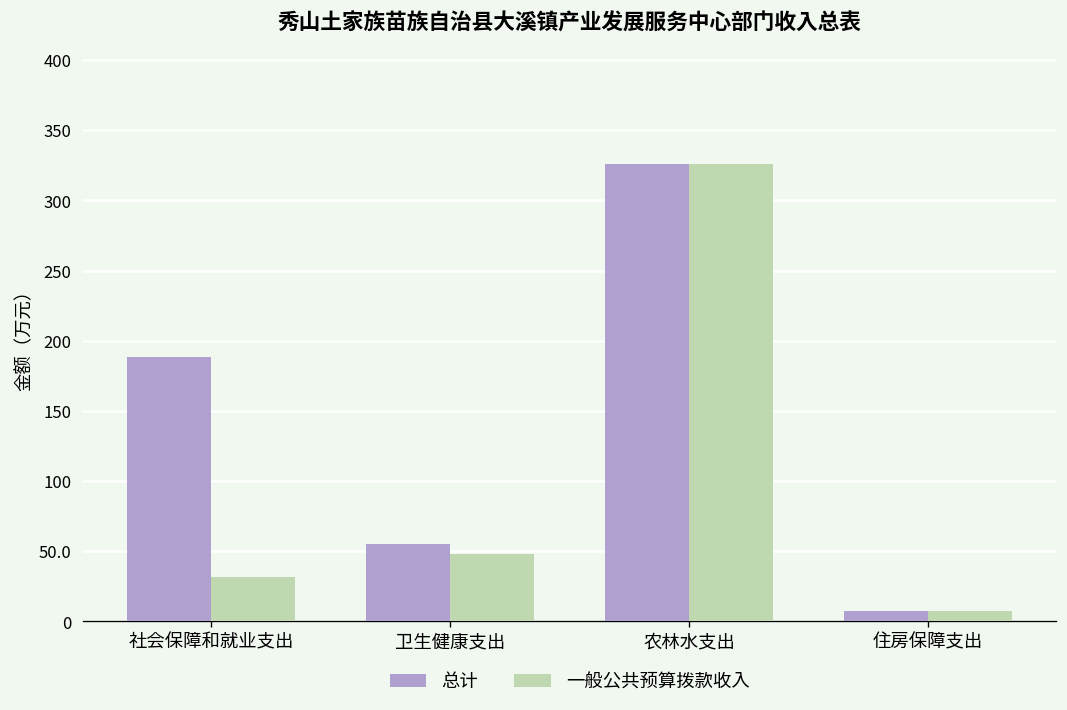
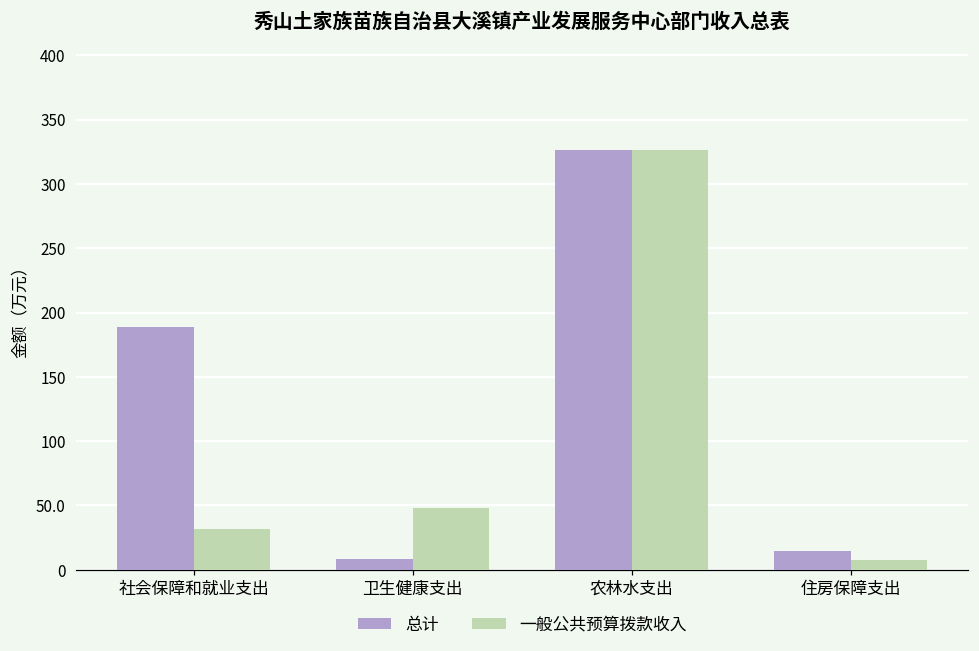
总计, 卫生健康支出: 55 -> 8
总计, 住房保障支出: 7 -> 14
